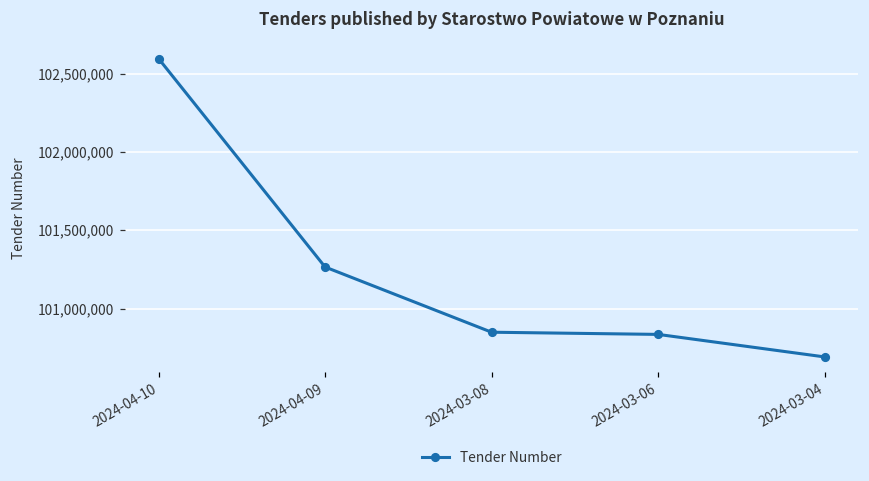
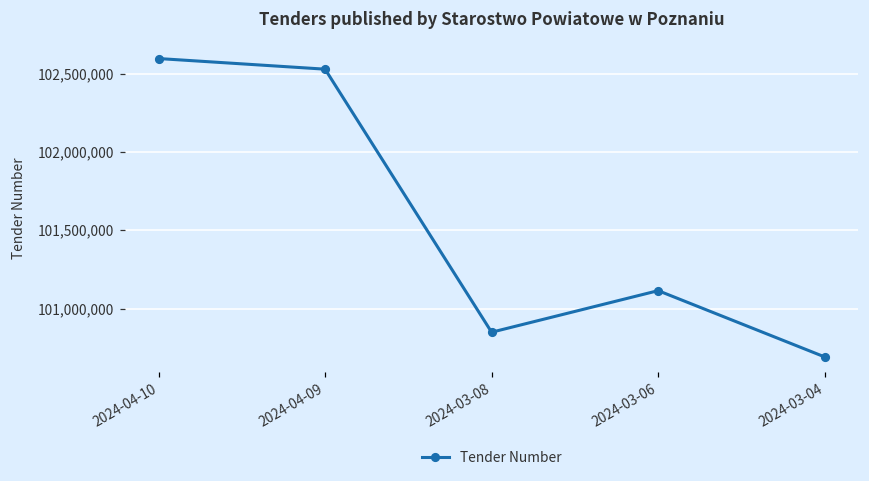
2024-04-09: 101,270,000 -> 102,530,000
2024-03-06: 100,830,000 -> 101,110,000
